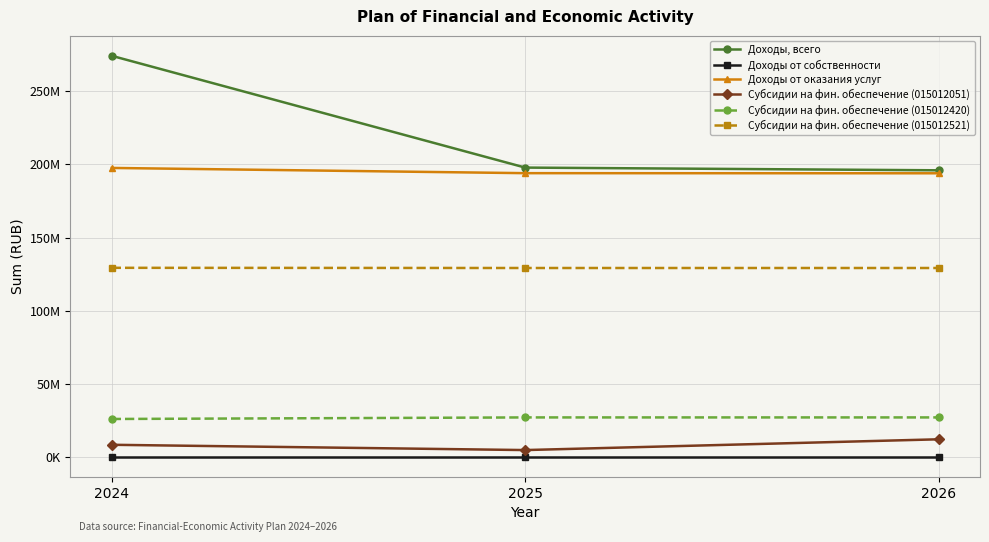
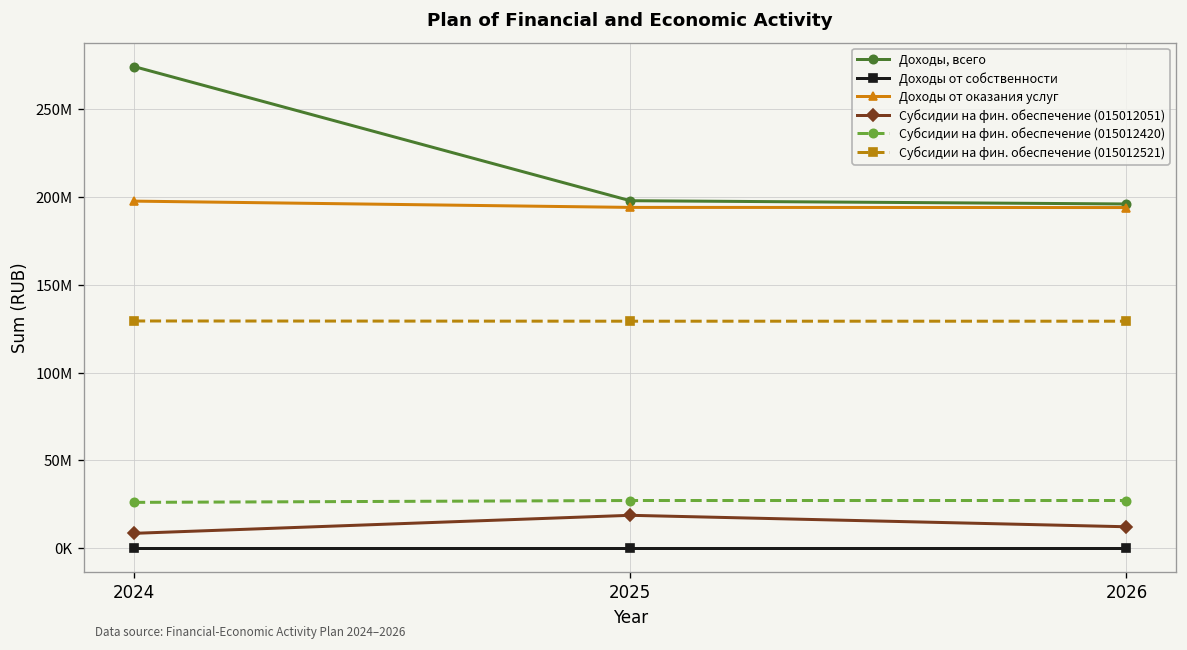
Субсидии на фин. обеспечение (015012051), 2025: 5000000 -> 19000000
